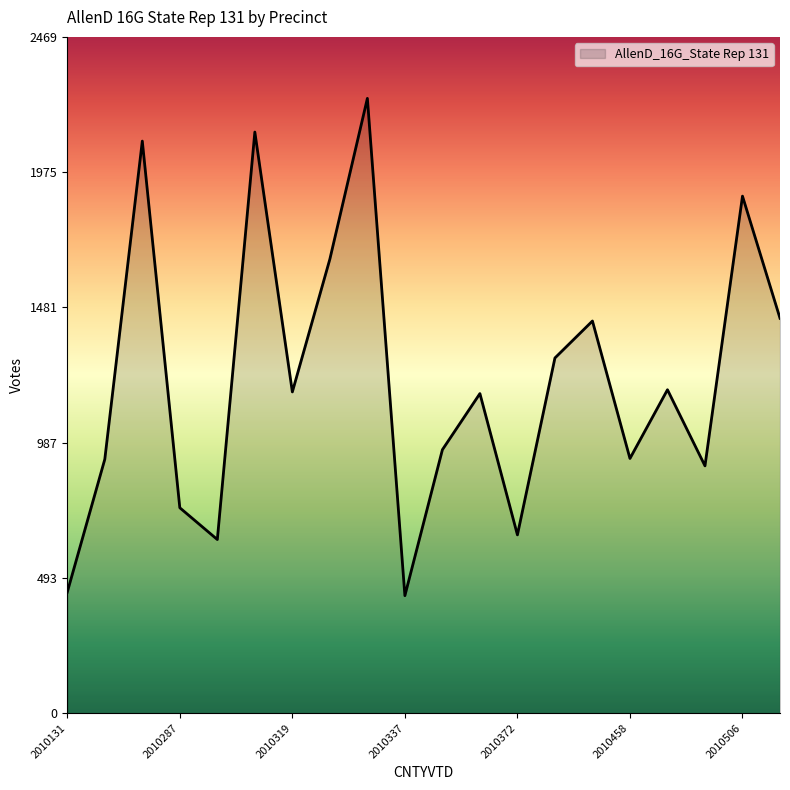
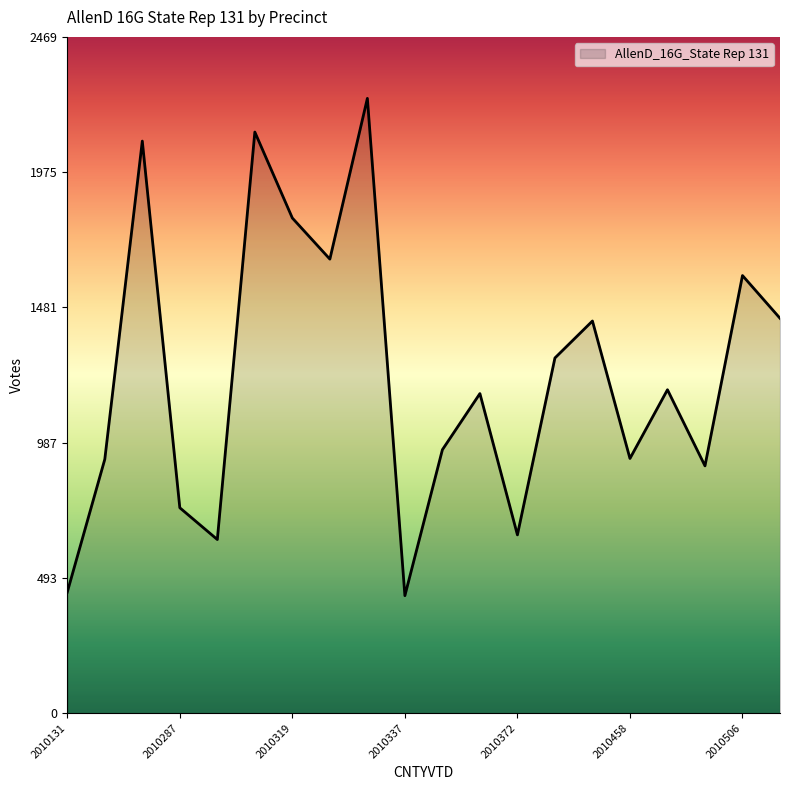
2010319: 1170 -> 1810
2010506: 1890 -> 1600
